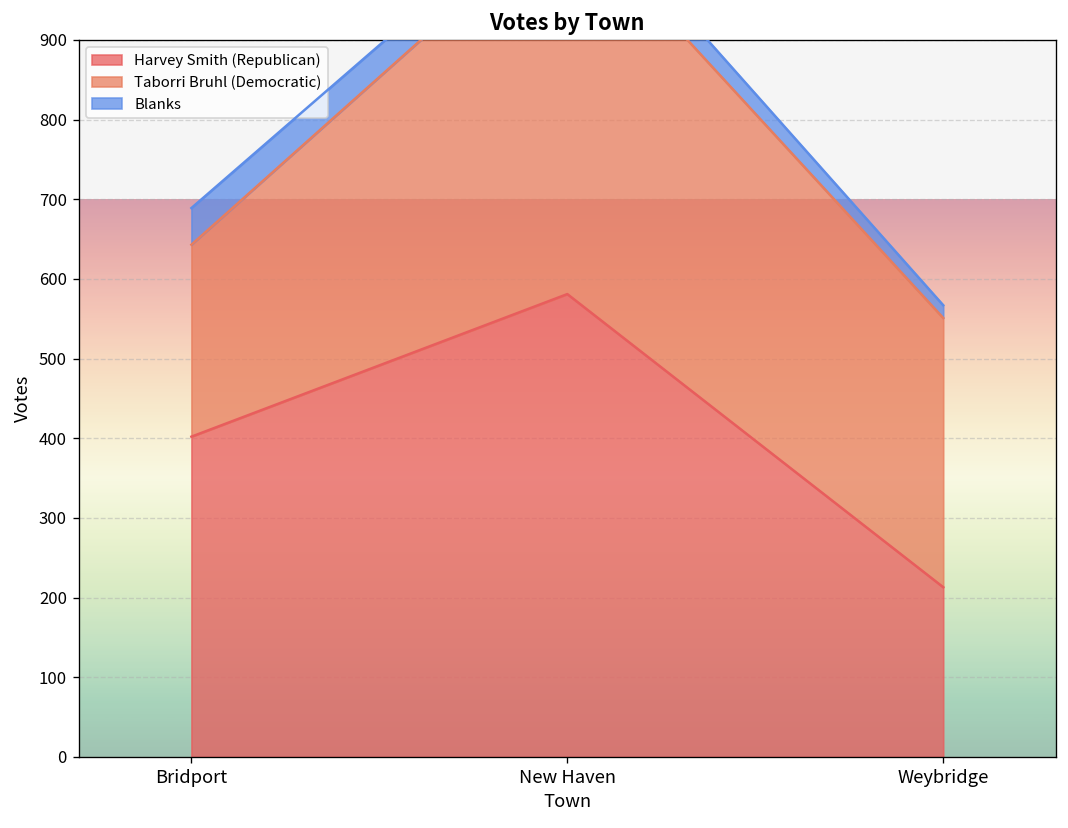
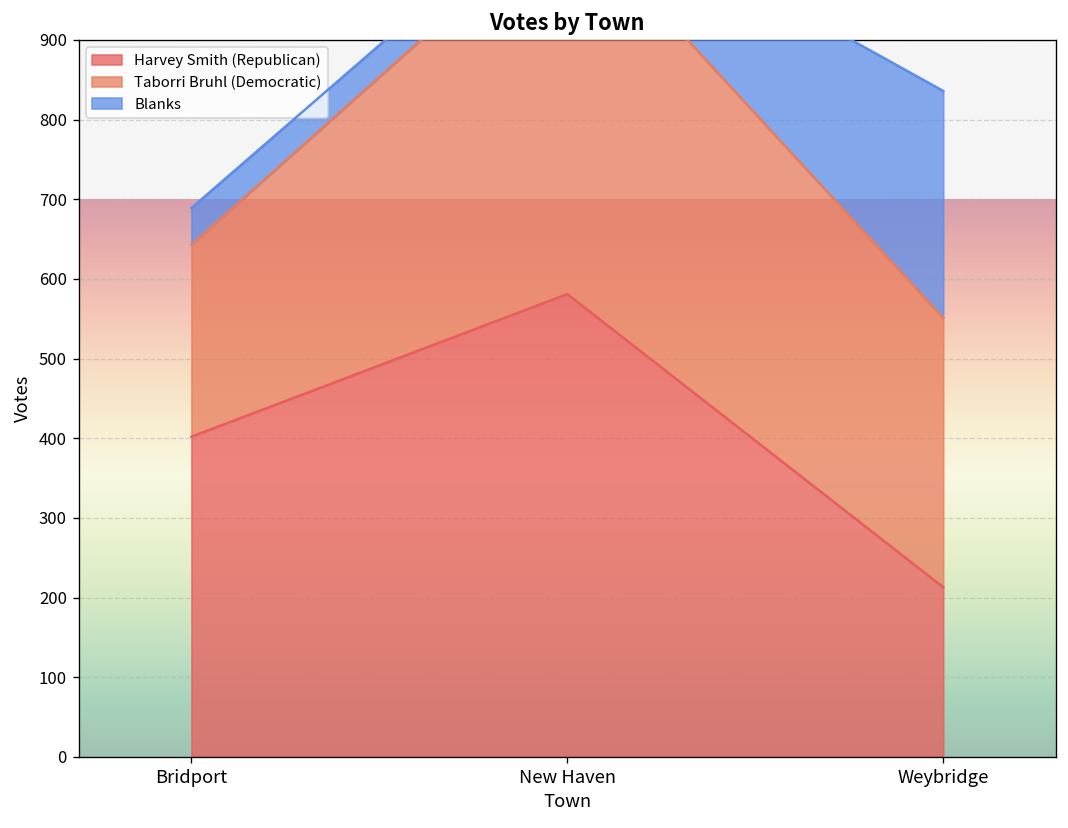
Blanks, Weybridge: 20 -> 290
